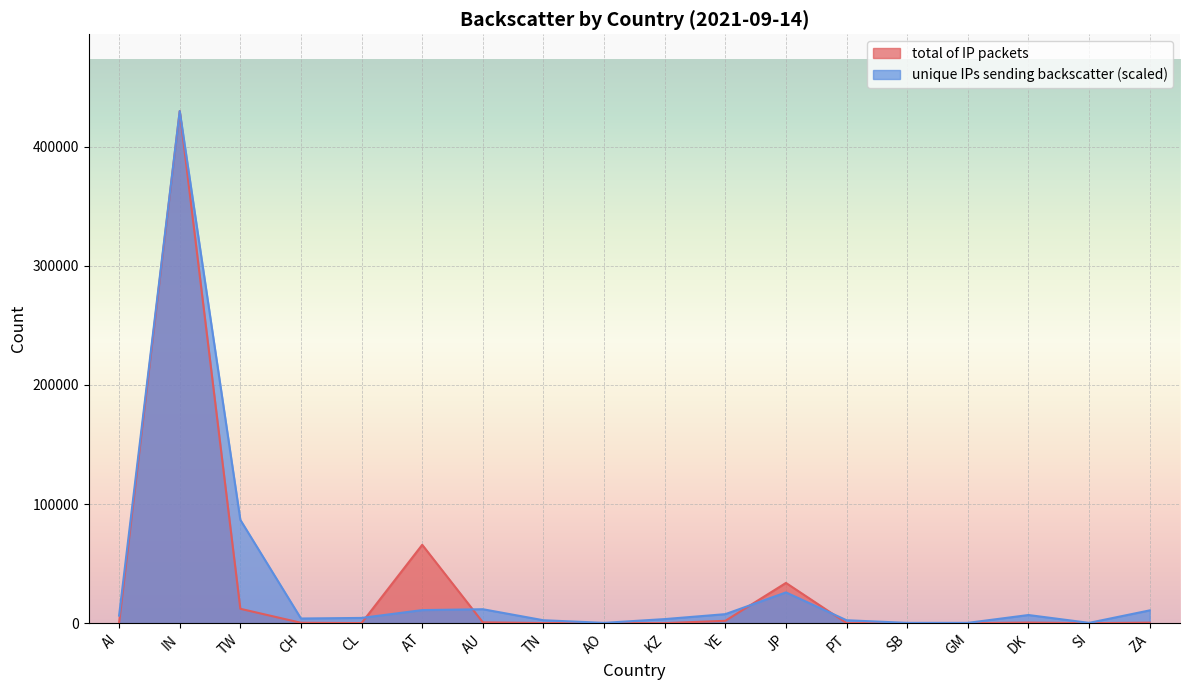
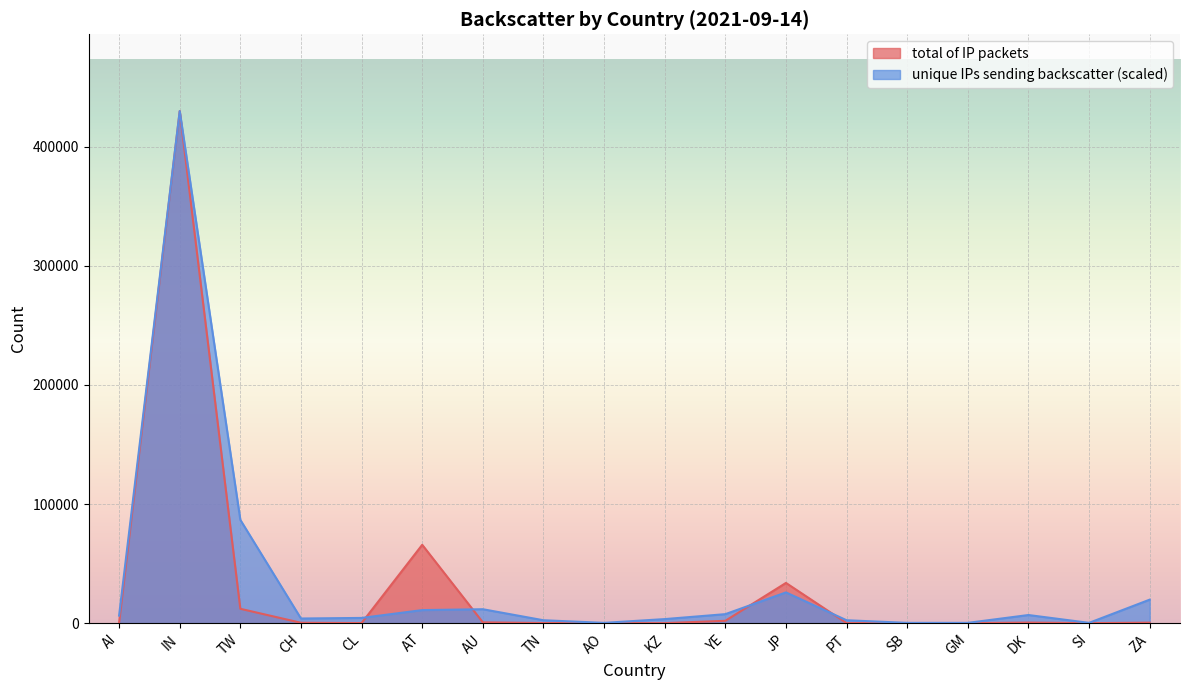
unique IPs sending backscatter (scaled), ZA: 11000 -> 20000
